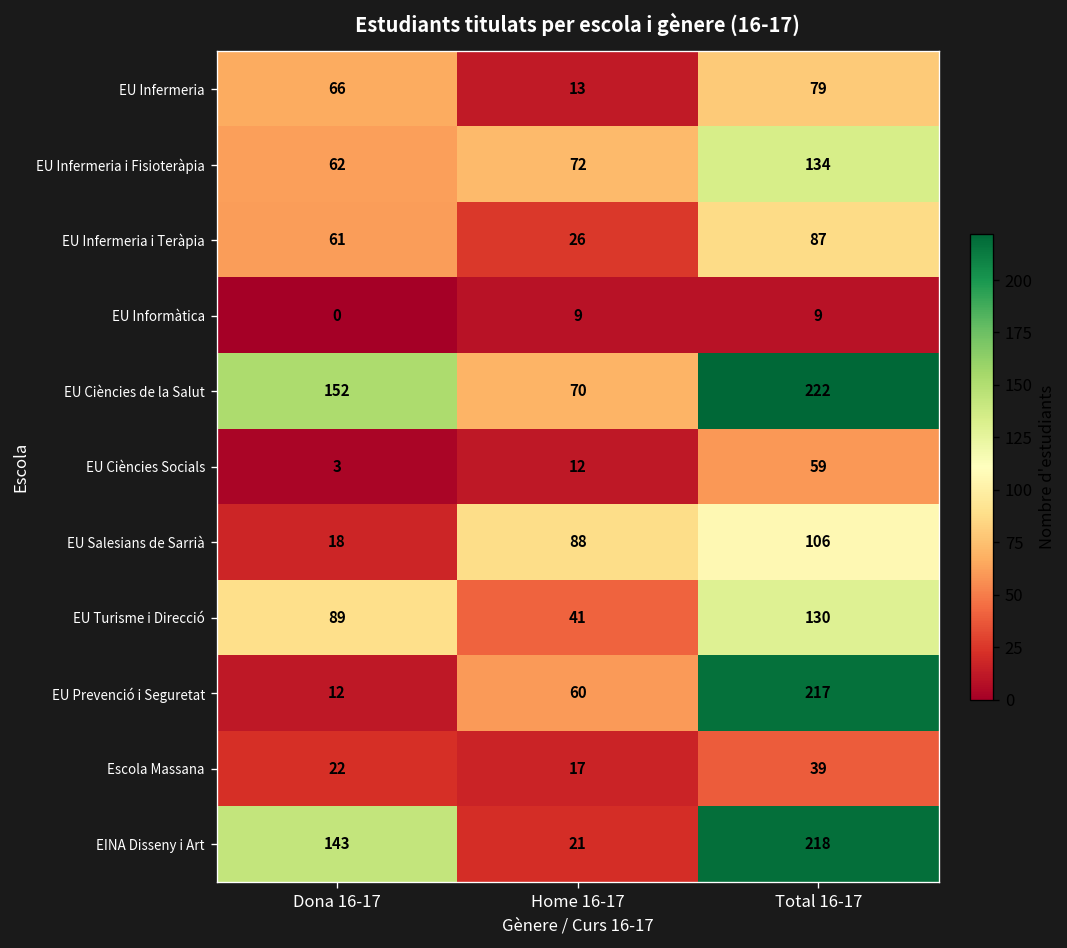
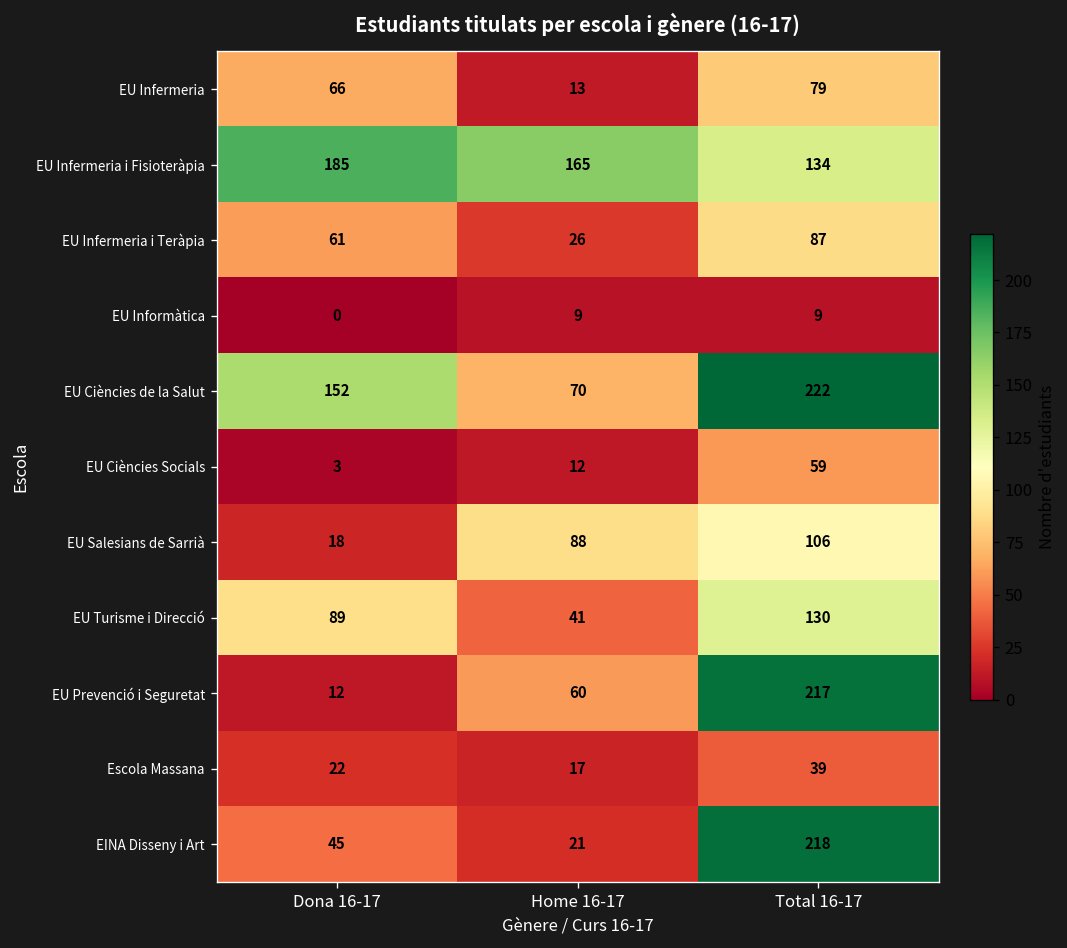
EU Infermeria i Fisioteràpia, Dona 16-17: 62 -> 185
EU Infermeria i Fisioteràpia, Home 16-17: 72 -> 165
EINA Disseny i Art, Dona 16-17: 143 -> 45
